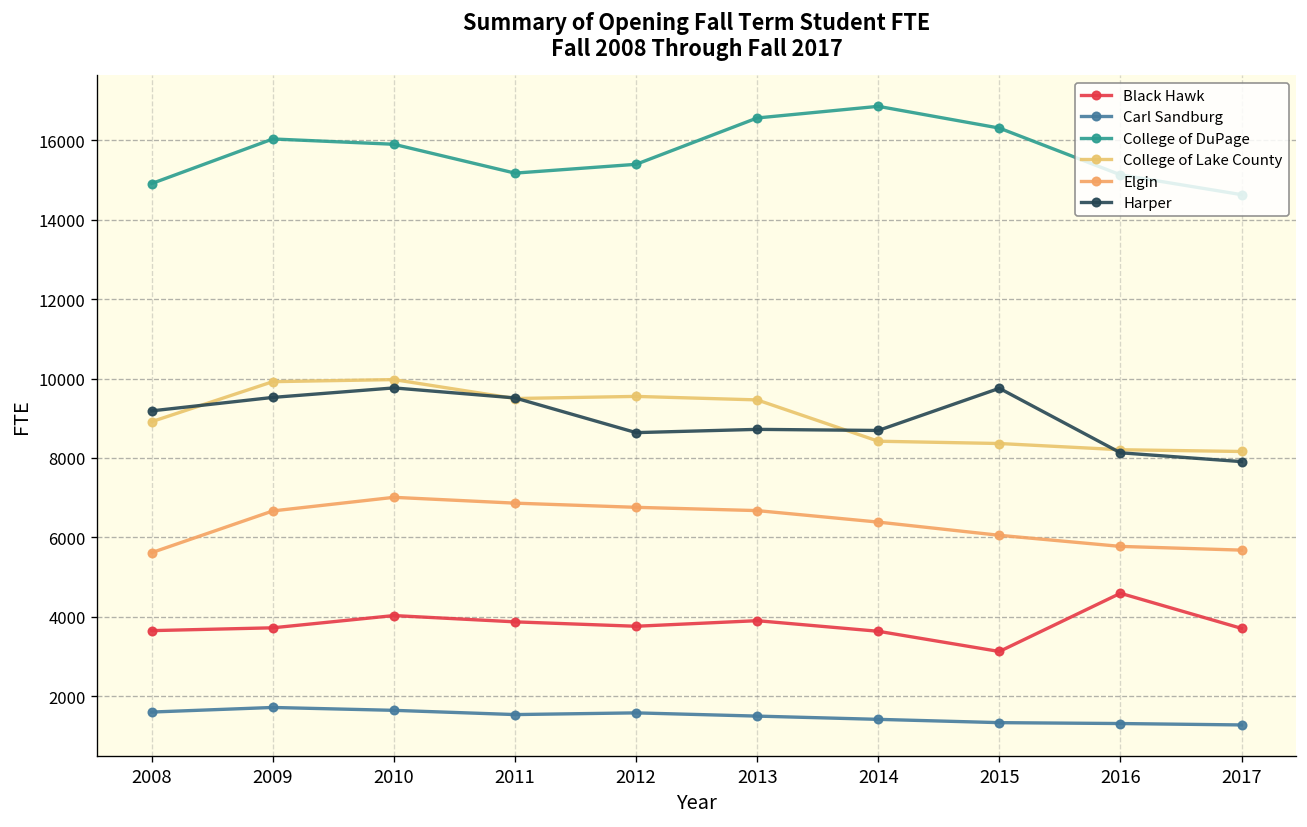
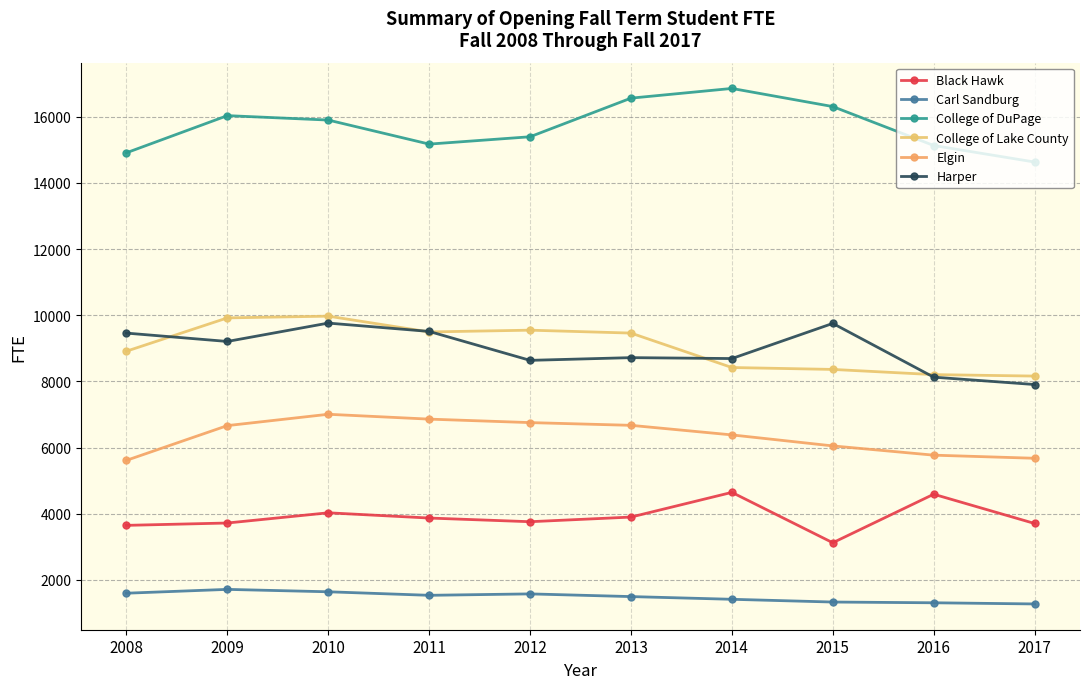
Harper, 2008: 9200 -> 9500
Harper, 2009: 9500 -> 9200
Black Hawk, 2014: 3600 -> 4600
